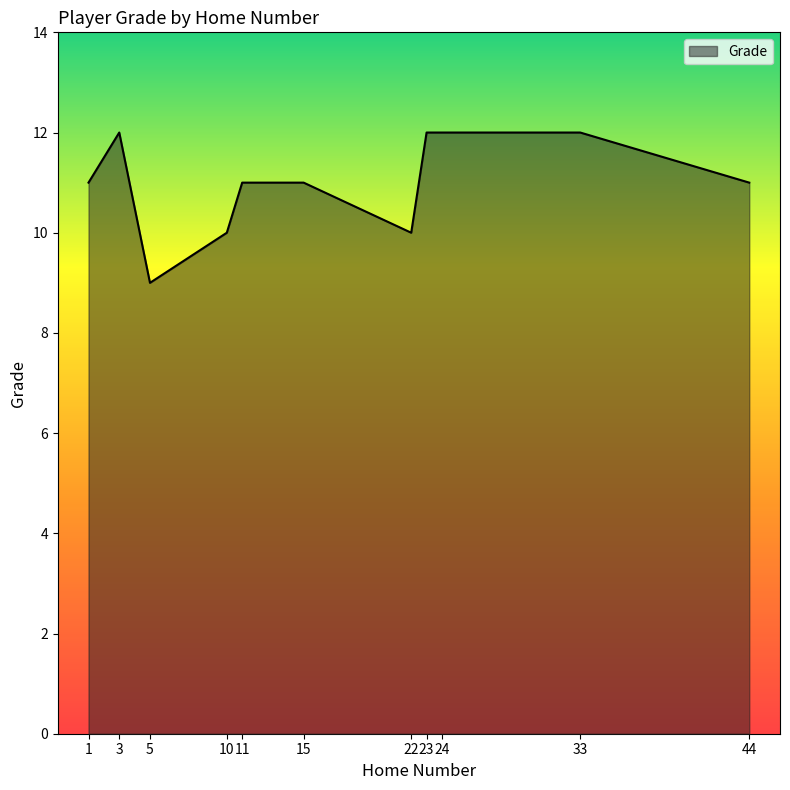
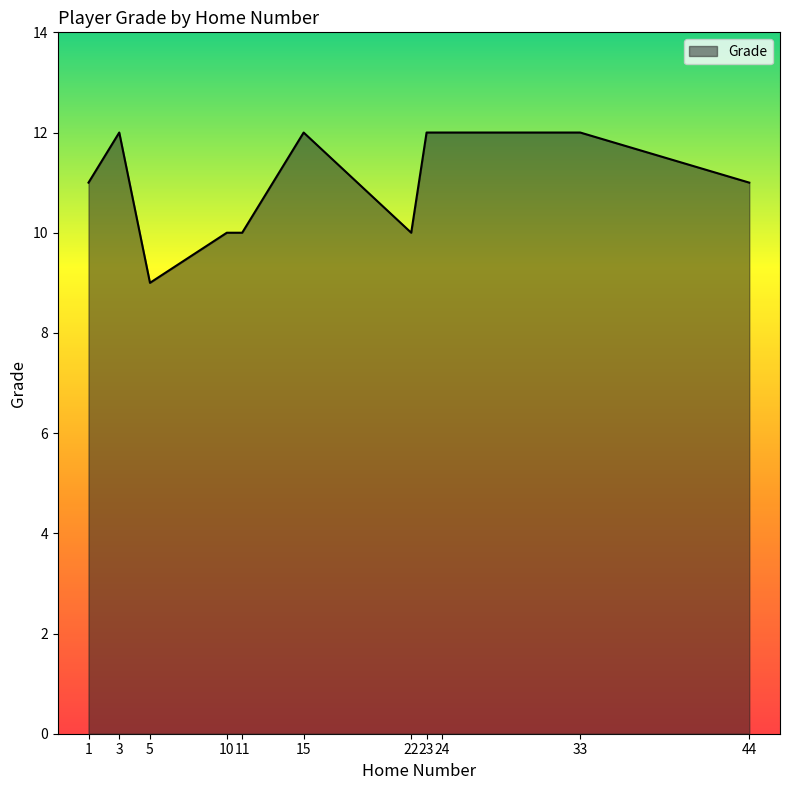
11: 11 -> 10
15: 11 -> 12
